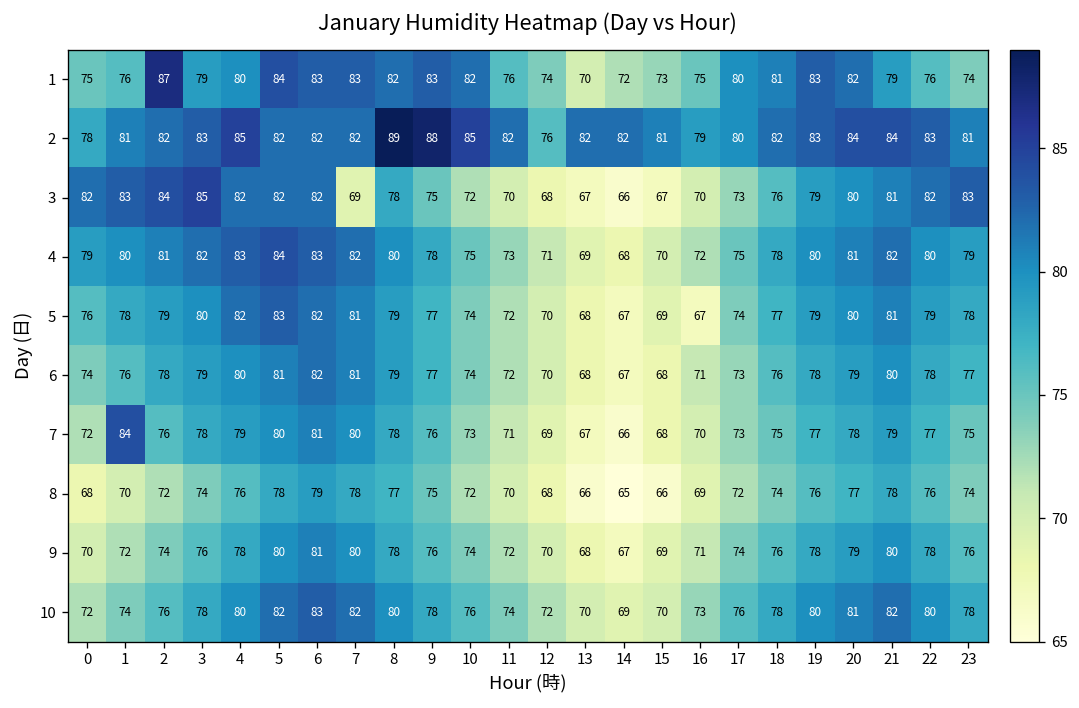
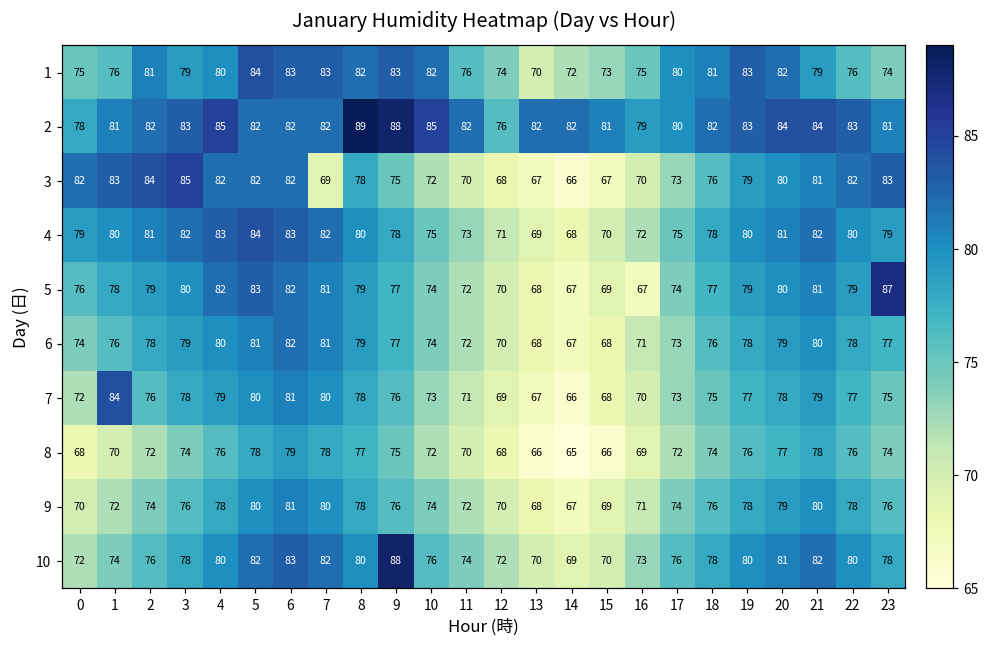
1, 2: 87 -> 81
5, 23: 78 -> 87
10, 9: 78 -> 88
